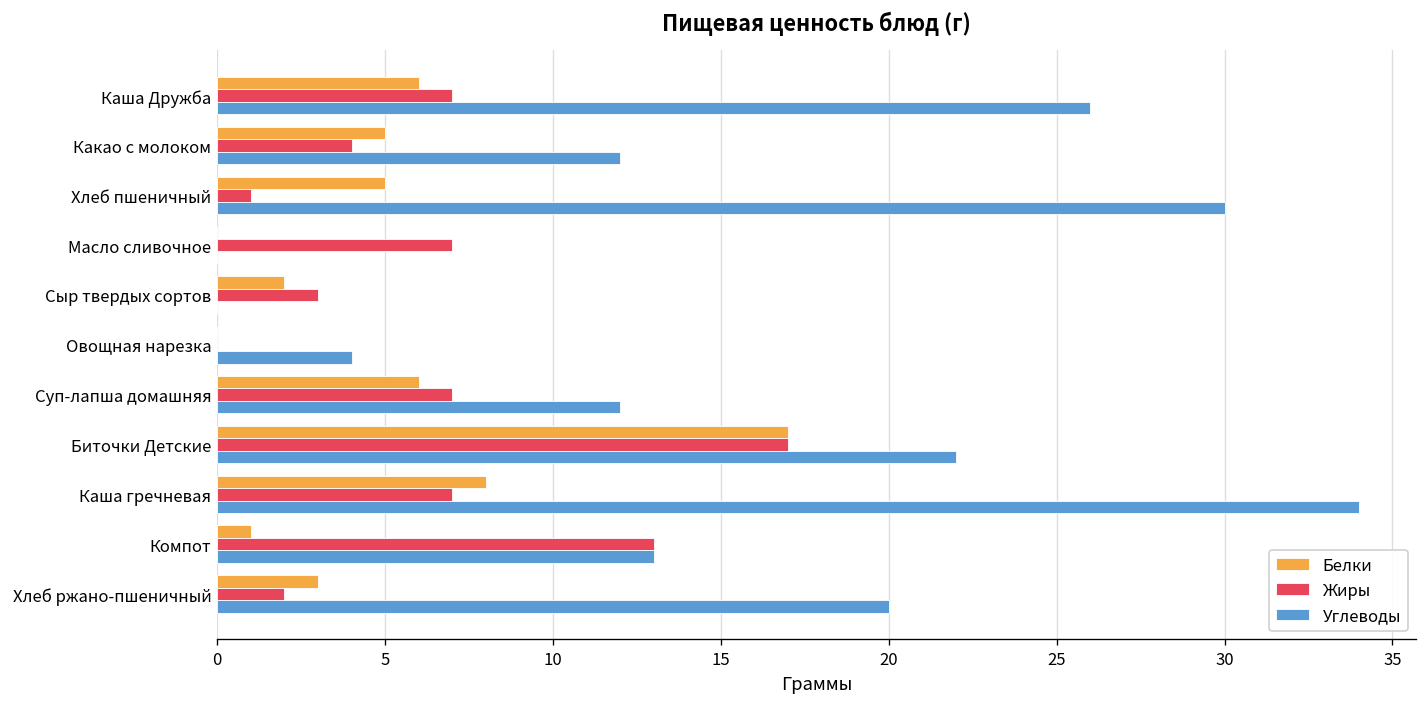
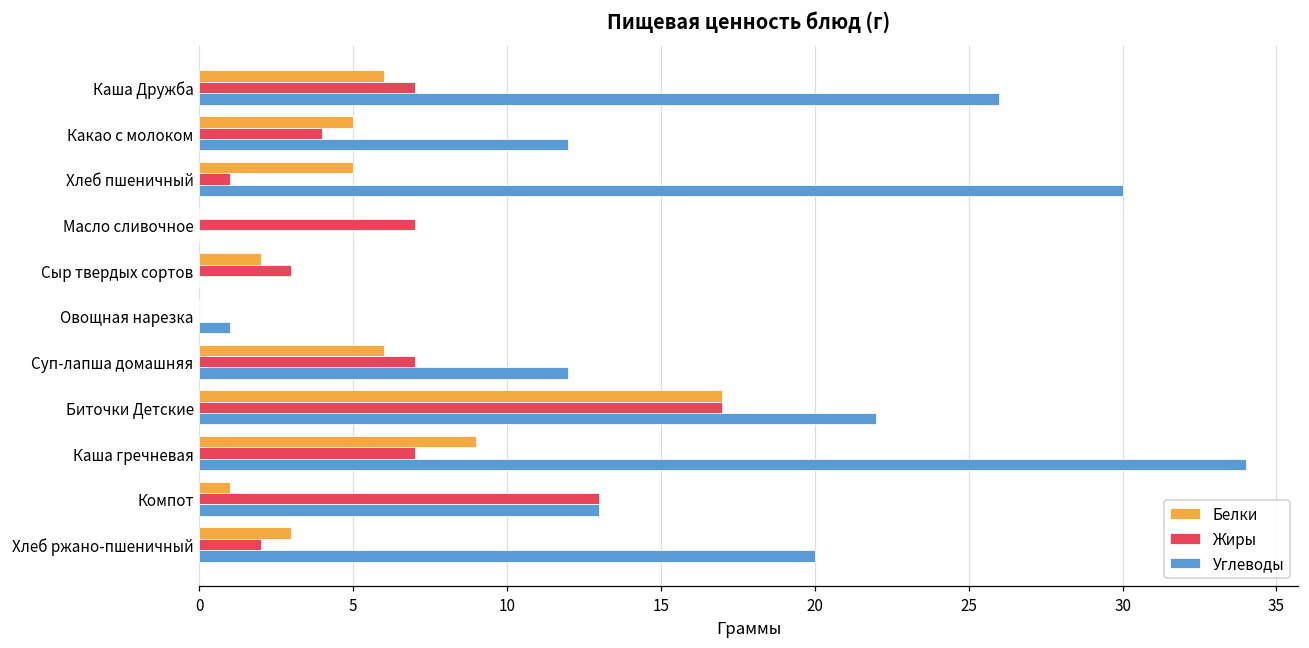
Углеводы, Овощная нарезка: 4 -> 1
Белки, Каша гречневая: 8 -> 9
